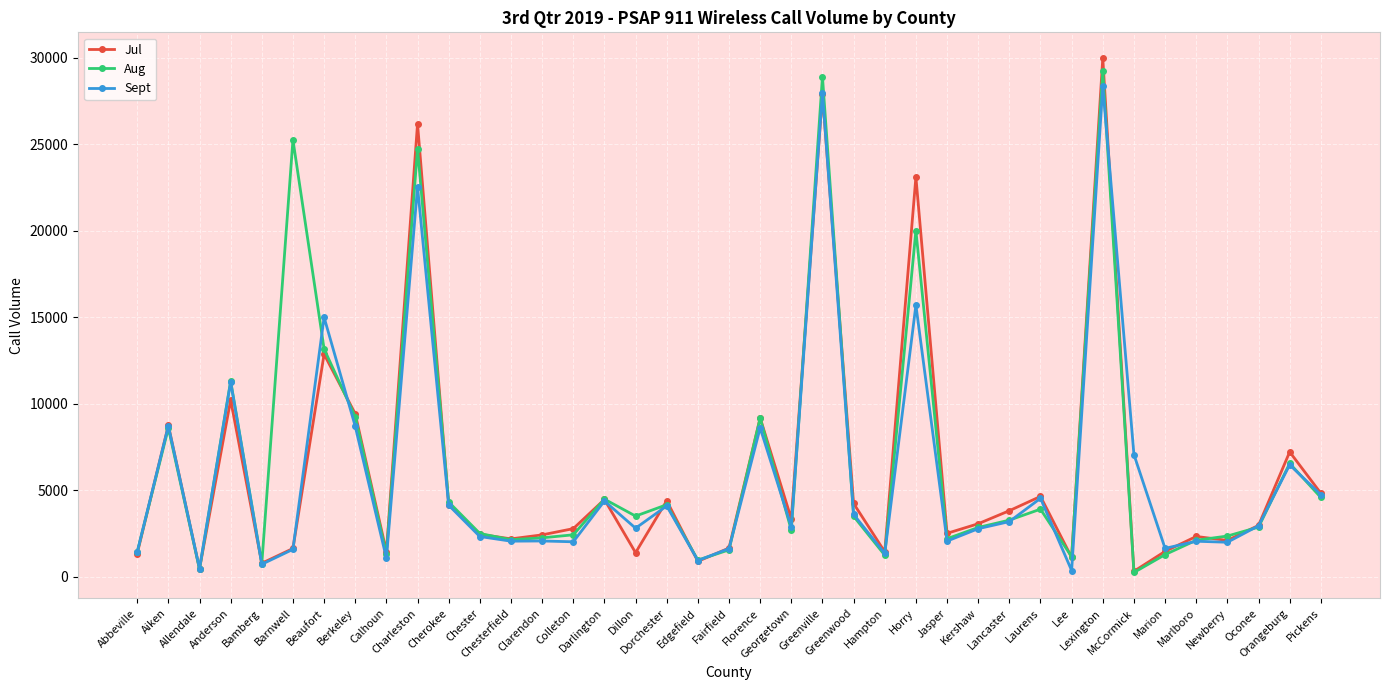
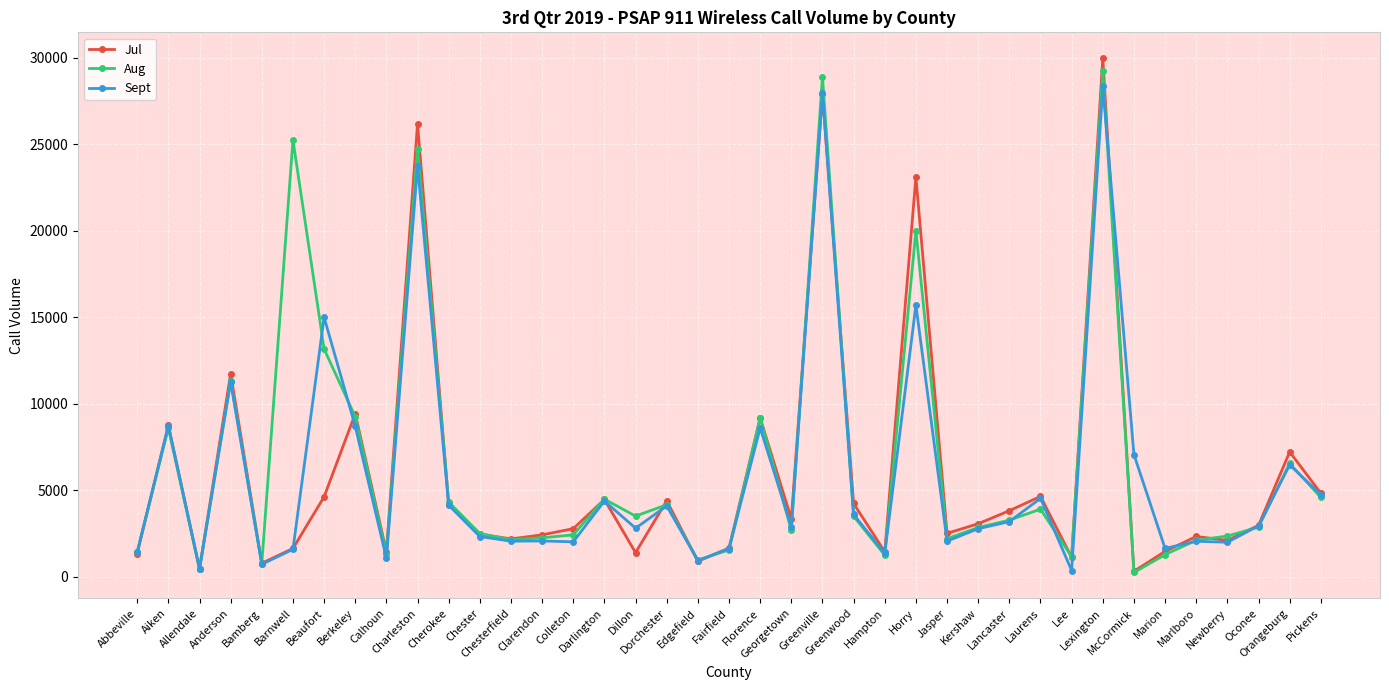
Jul, Anderson: 10200 -> 11700
Jul, Beaufort: 12900 -> 4600
Sept, Charleston: 22500 -> 23800
